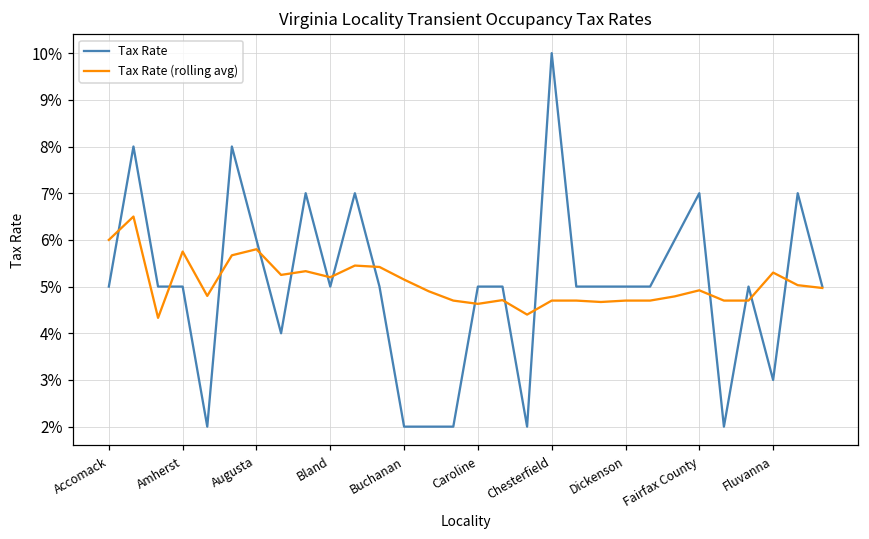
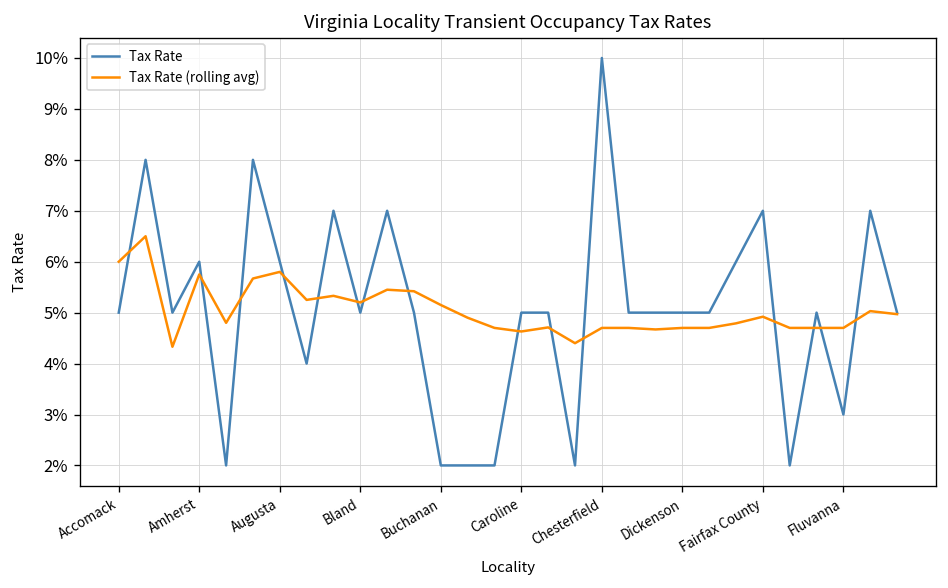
Tax Rate, Amherst: 5.0% -> 6.0%
Tax Rate (rolling avg), Fluvanna: 5.3% -> 4.7%
